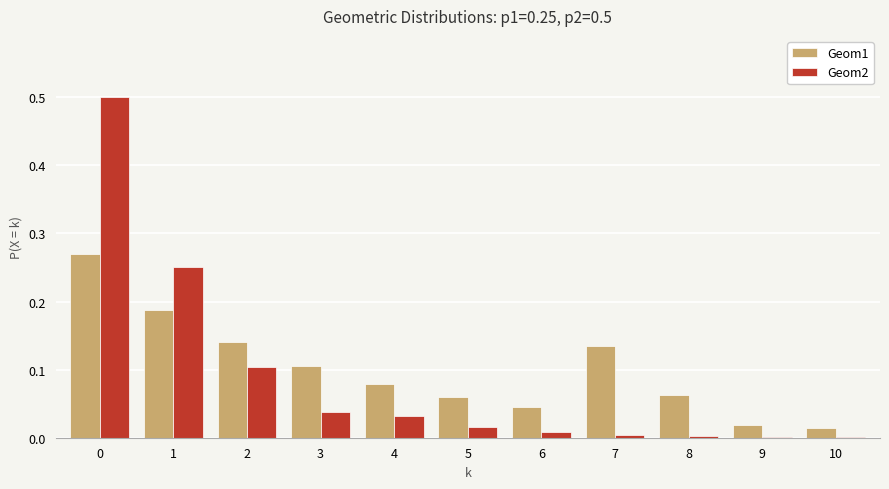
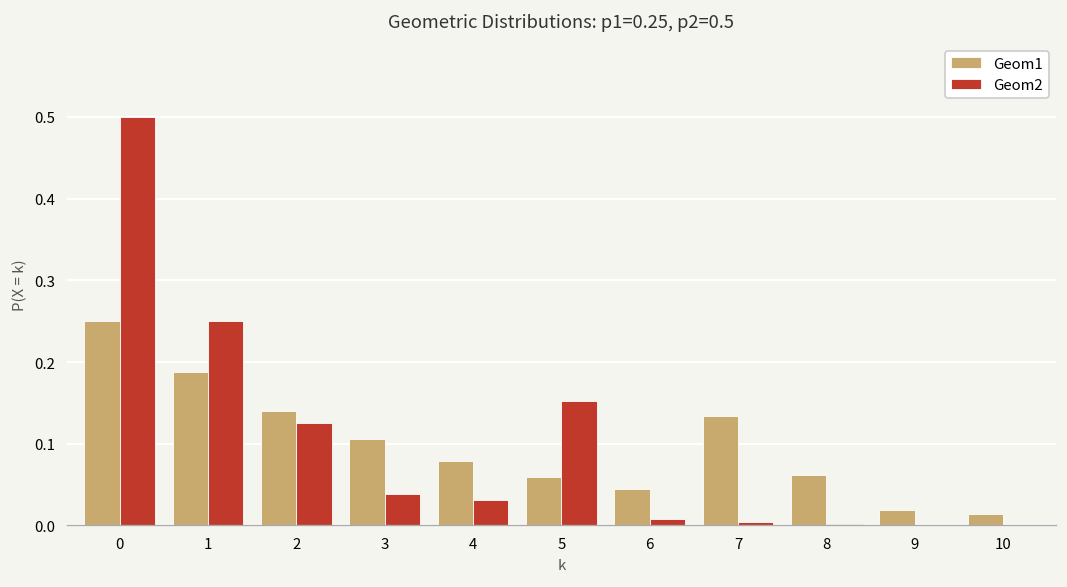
Geom1, 0: 0.27 -> 0.25
Geom2, 2: 0.10 -> 0.13
Geom2, 5: 0.02 -> 0.15
